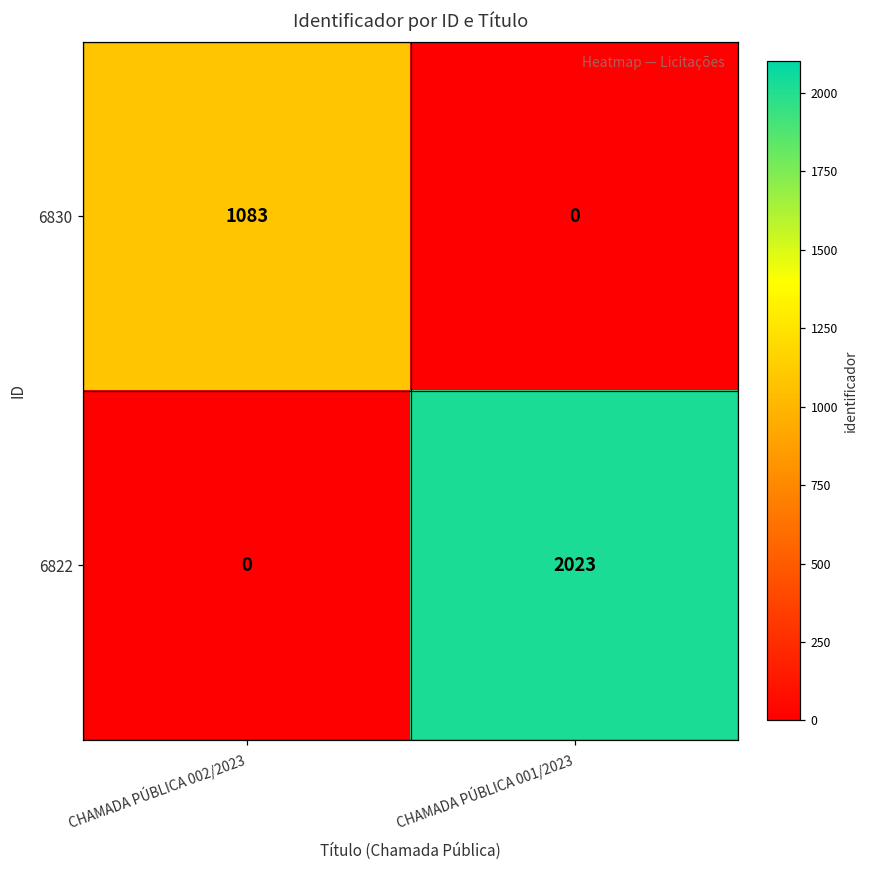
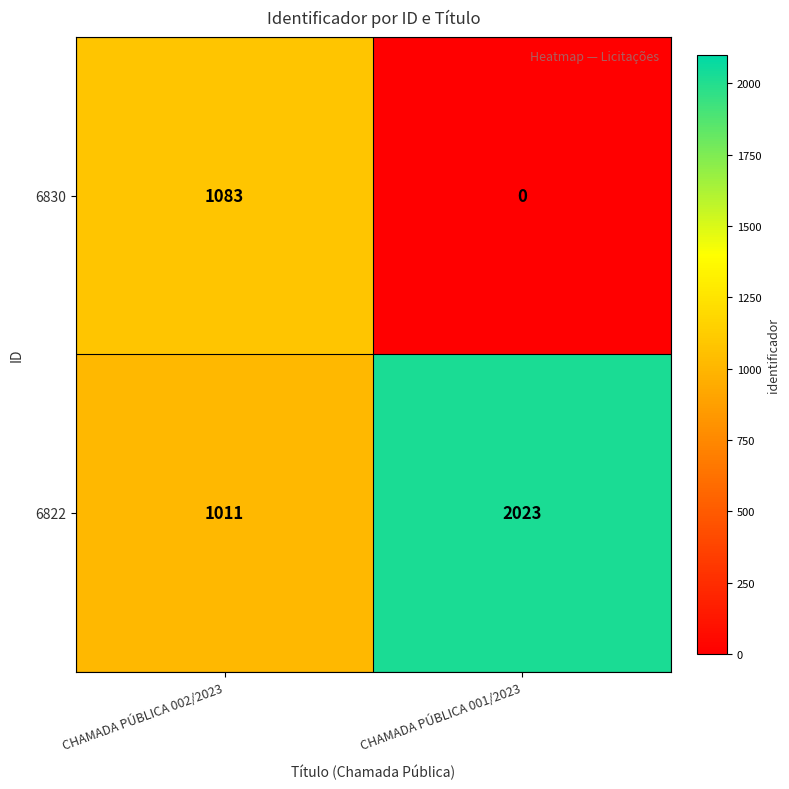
6822, CHAMADA PÚBLICA 002/2023: 0 -> 1011
